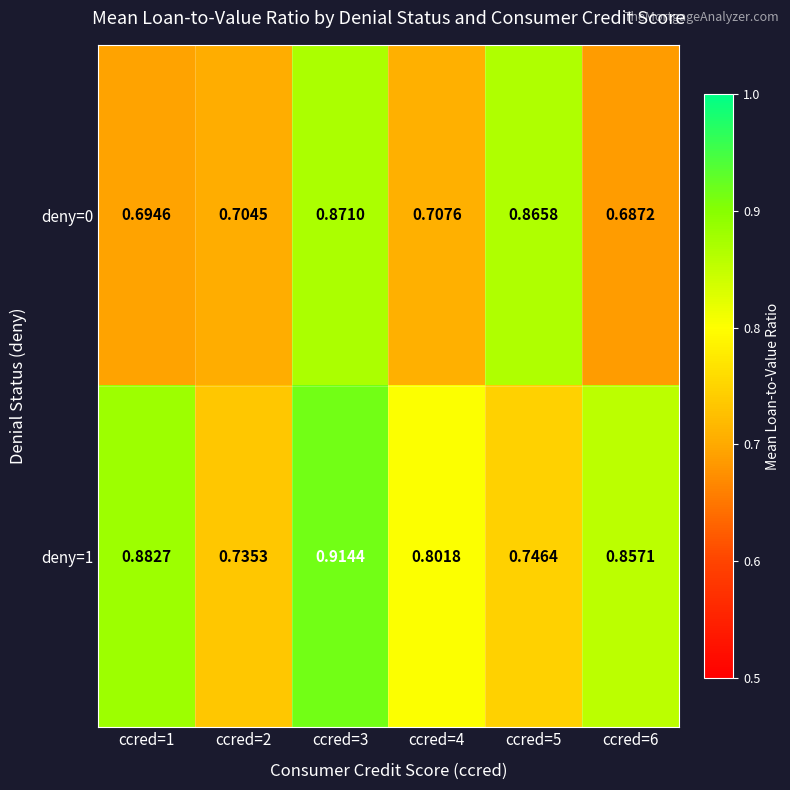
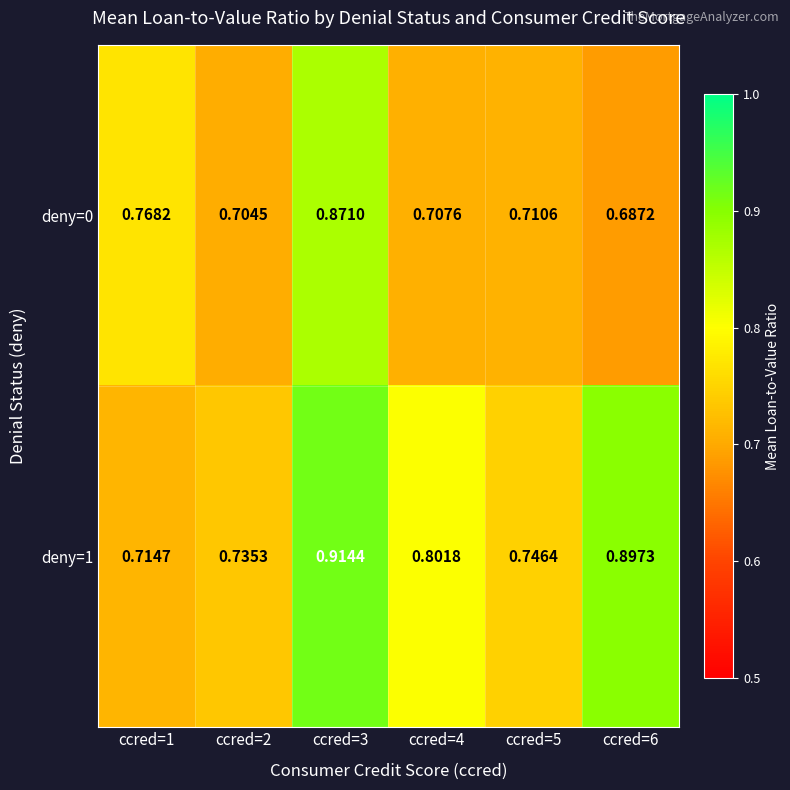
deny=0, ccred=1: 0.6946 -> 0.7682
deny=0, ccred=5: 0.8658 -> 0.7106
deny=1, ccred=1: 0.8827 -> 0.7147
deny=1, ccred=6: 0.8571 -> 0.8973
